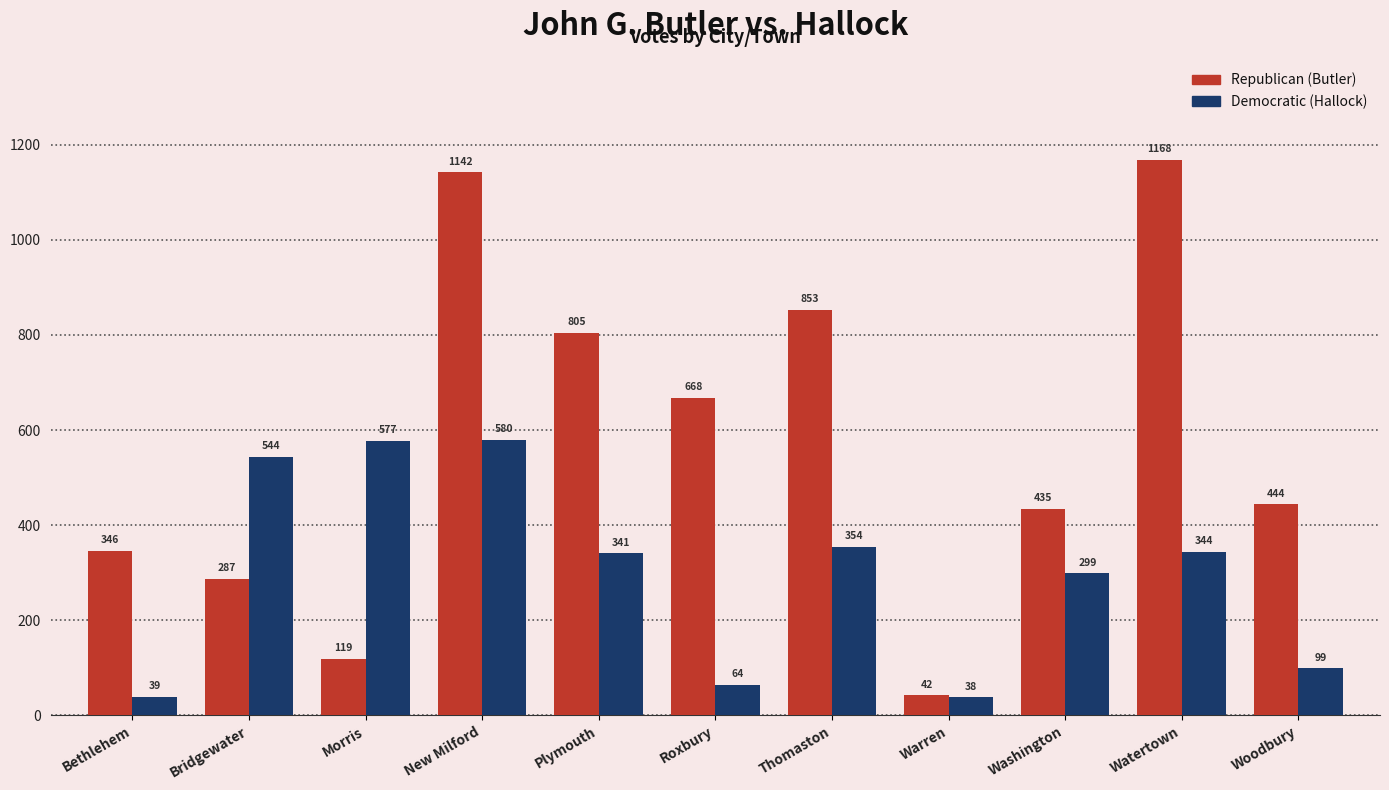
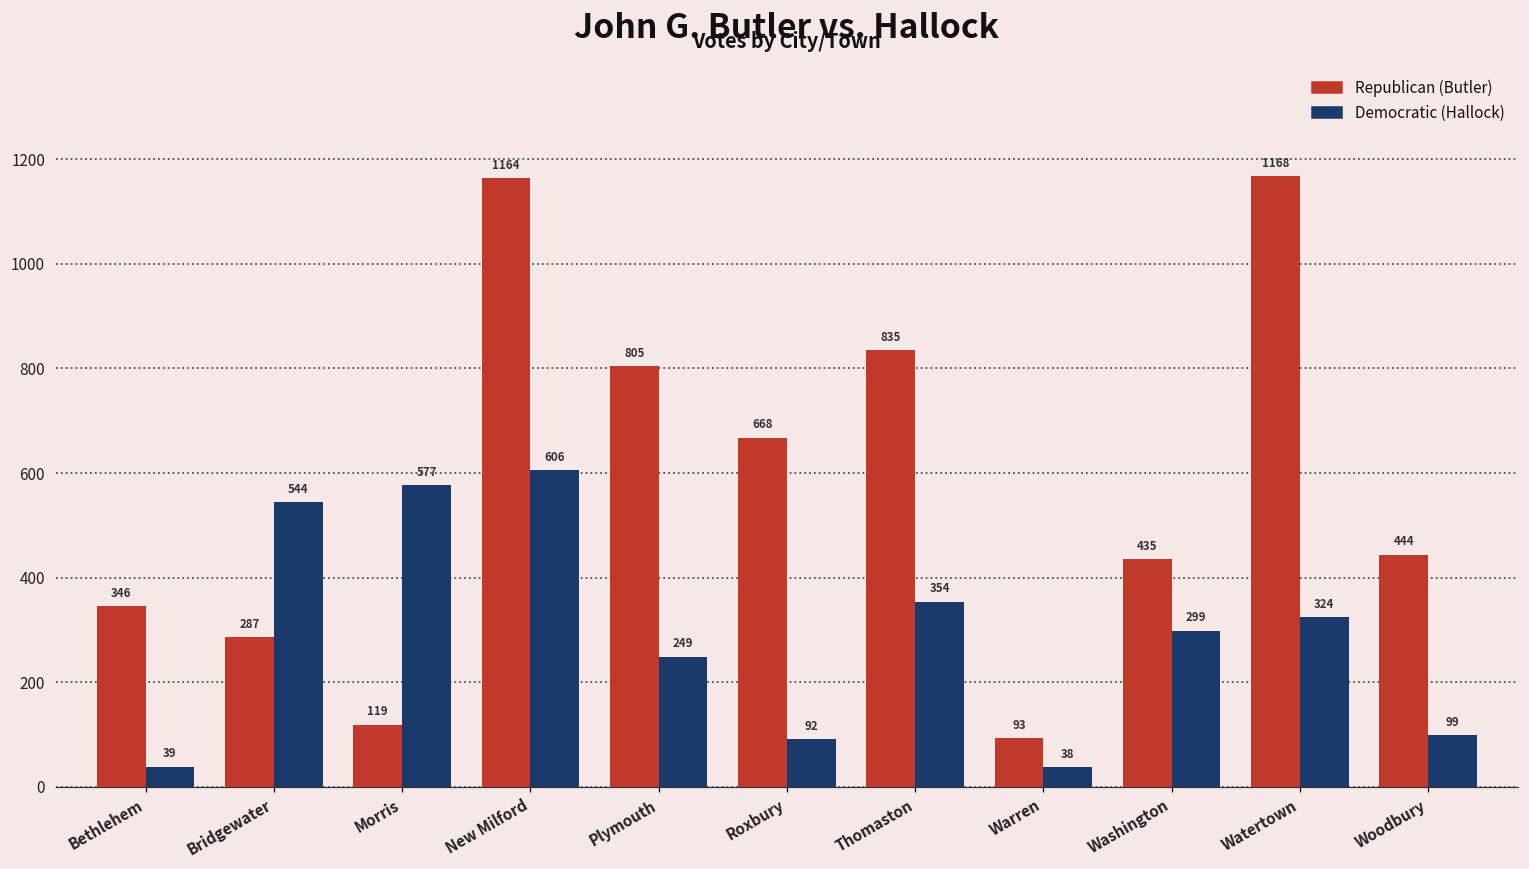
Republican (Butler), New Milford: 1142 -> 1164
Democratic (Hallock), New Milford: 580 -> 606
Democratic (Hallock), Plymouth: 341 -> 249
Democratic (Hallock), Roxbury: 64 -> 92
Republican (Butler), Thomaston: 853 -> 835
Republican (Butler), Warren: 42 -> 93
Democratic (Hallock), Watertown: 344 -> 324
